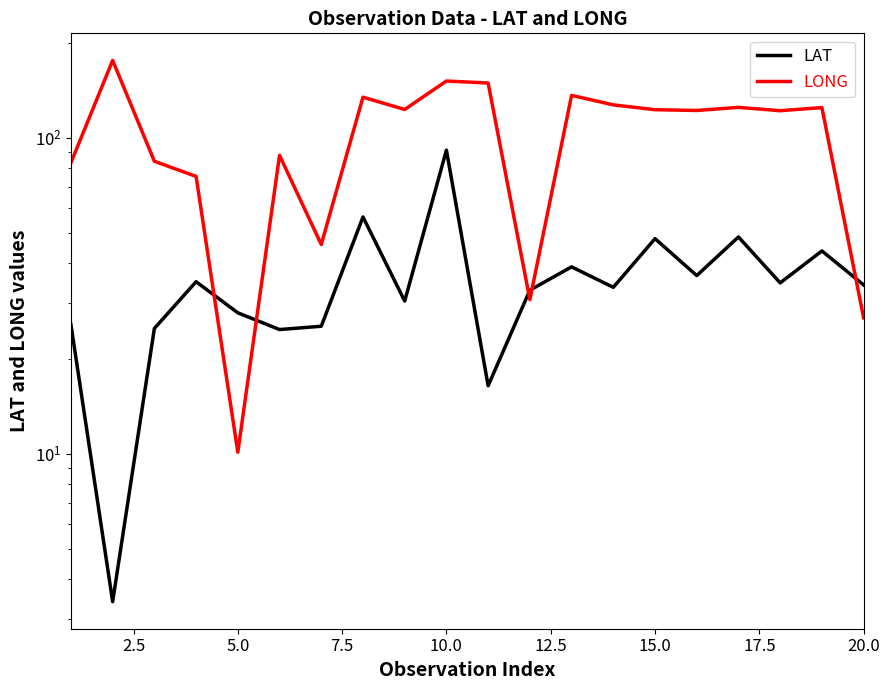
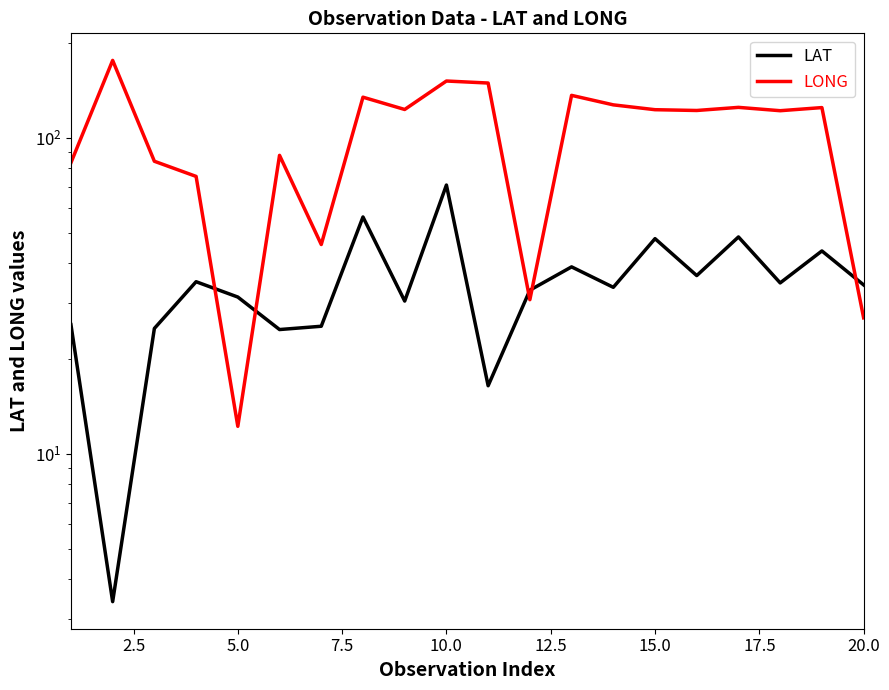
LAT, 5.0: 28 -> 31
LONG, 5.0: 10.1 -> 12.2
LAT, 10.0: 91 -> 71
